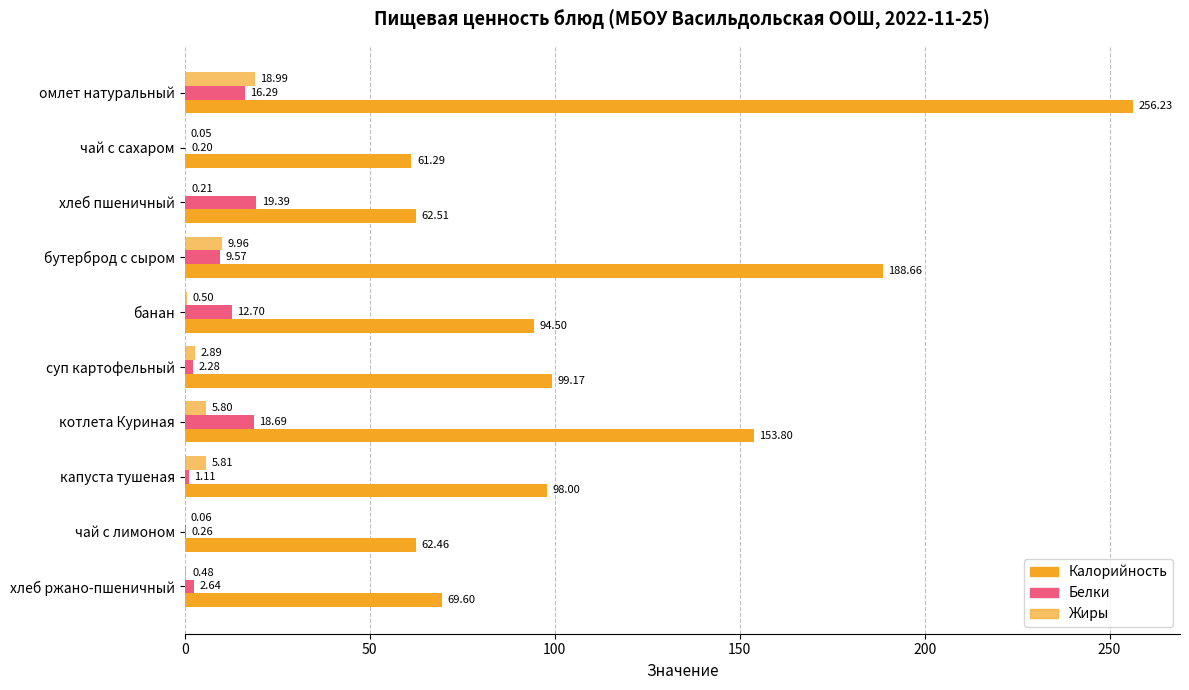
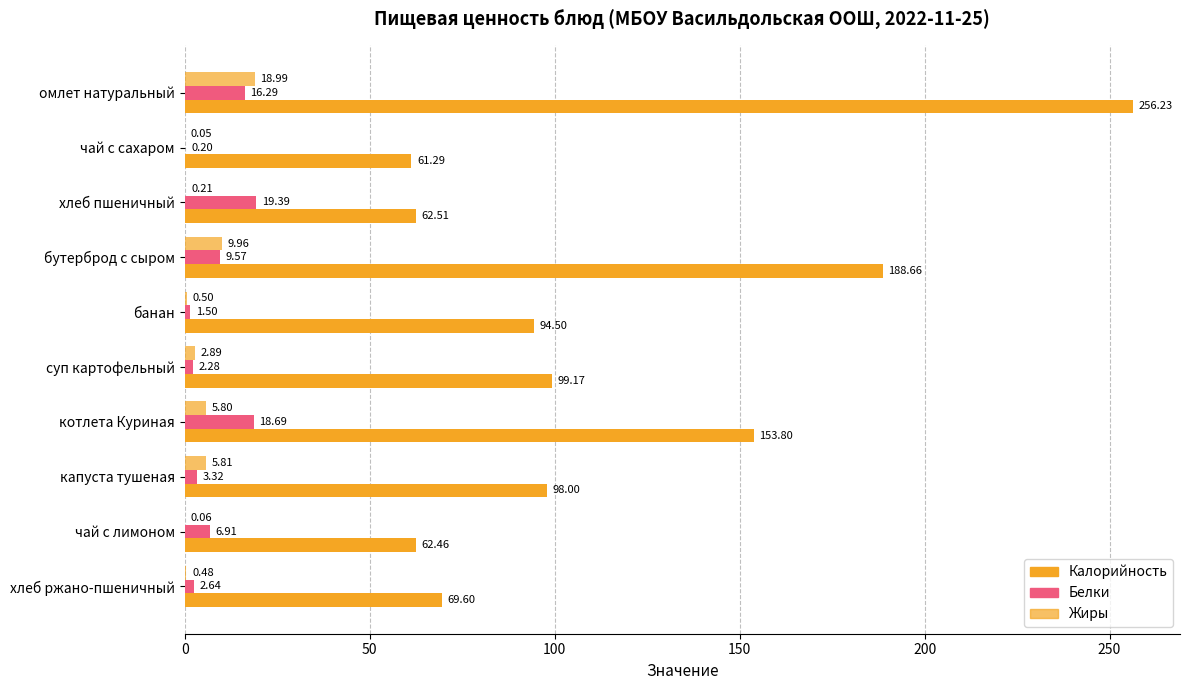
Белки, банан: 12.70 -> 1.50
Белки, капуста тушеная: 1.11 -> 3.32
Белки, чай с лимоном: 0.26 -> 6.91
